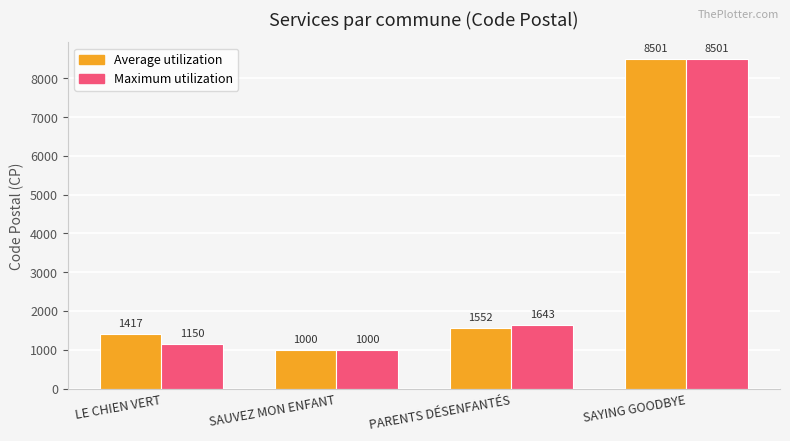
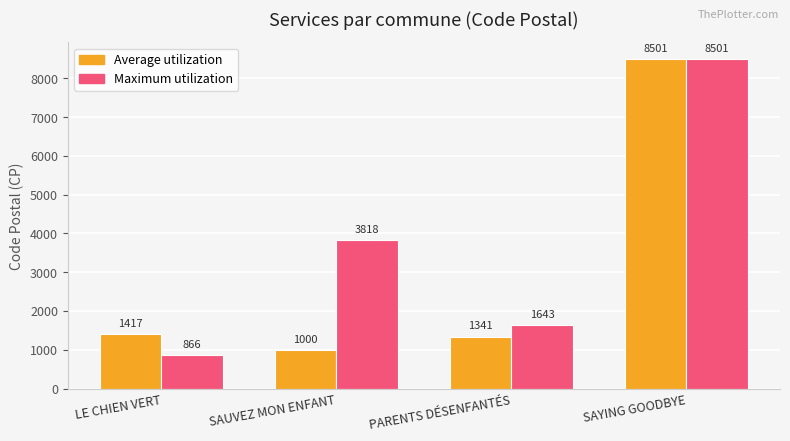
Maximum utilization, LE CHIEN VERT: 1150 -> 866
Maximum utilization, SAUVEZ MON ENFANT: 1000 -> 3818
Average utilization, PARENTS DÉSENFANTÉS: 1552 -> 1341
